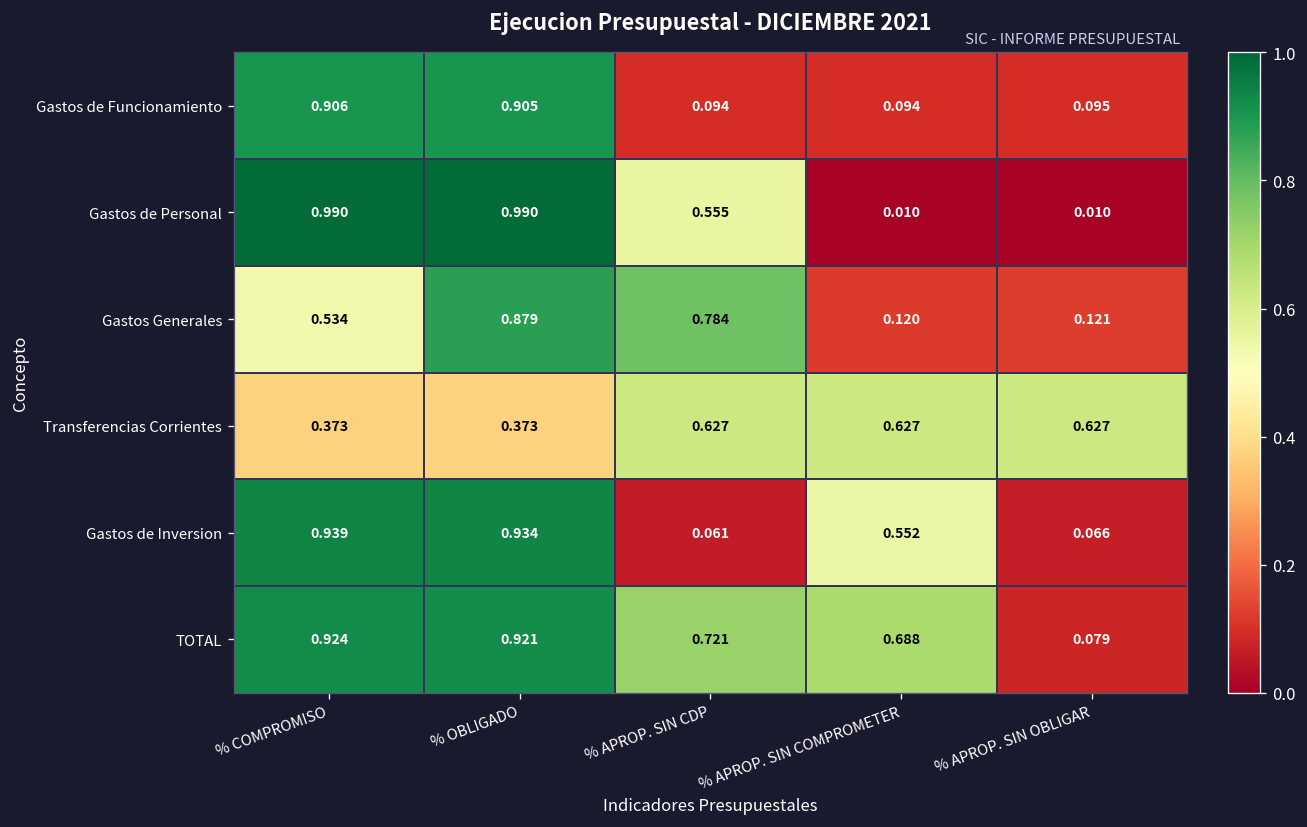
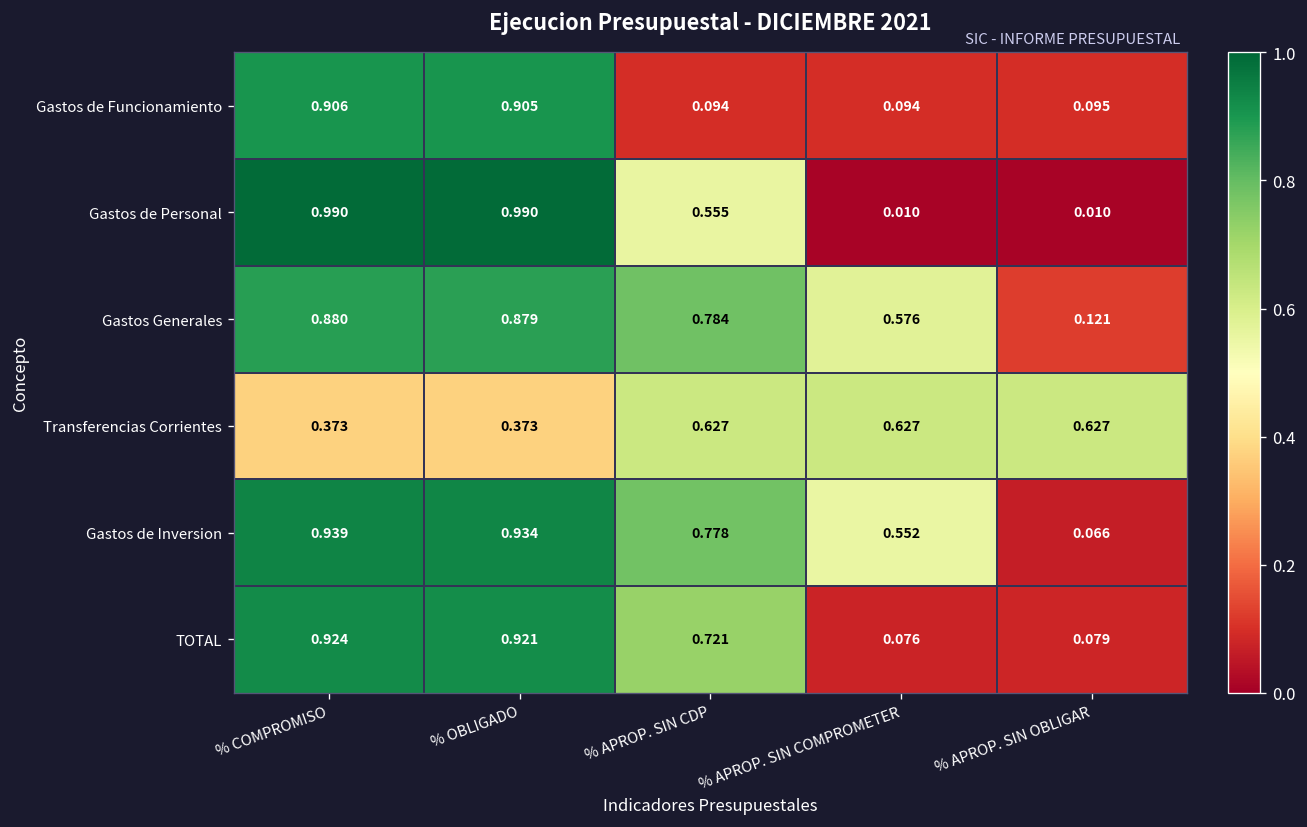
Gastos Generales, % COMPROMISO: 0.534 -> 0.880
Gastos Generales, % APROP. SIN COMPROMETER: 0.120 -> 0.576
Gastos de Inversion, % APROP. SIN CDP: 0.061 -> 0.778
TOTAL, % APROP. SIN COMPROMETER: 0.688 -> 0.076
